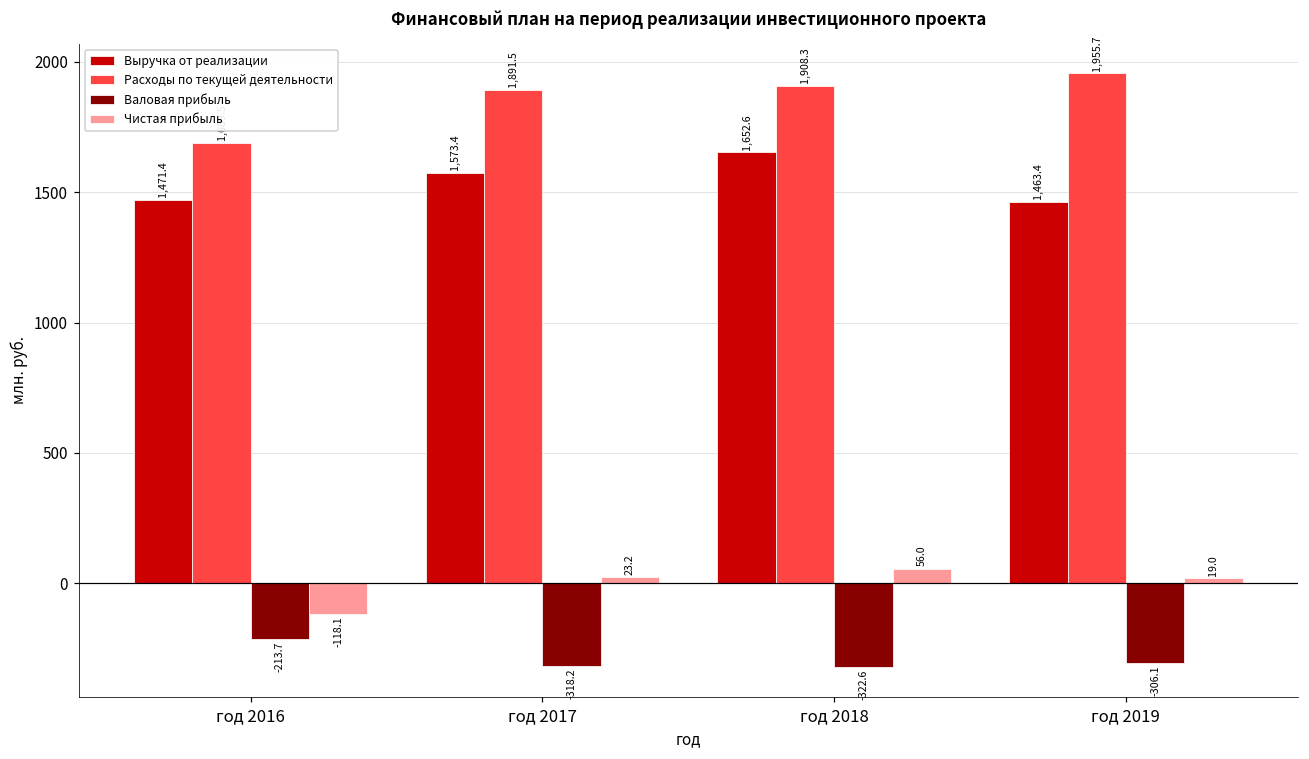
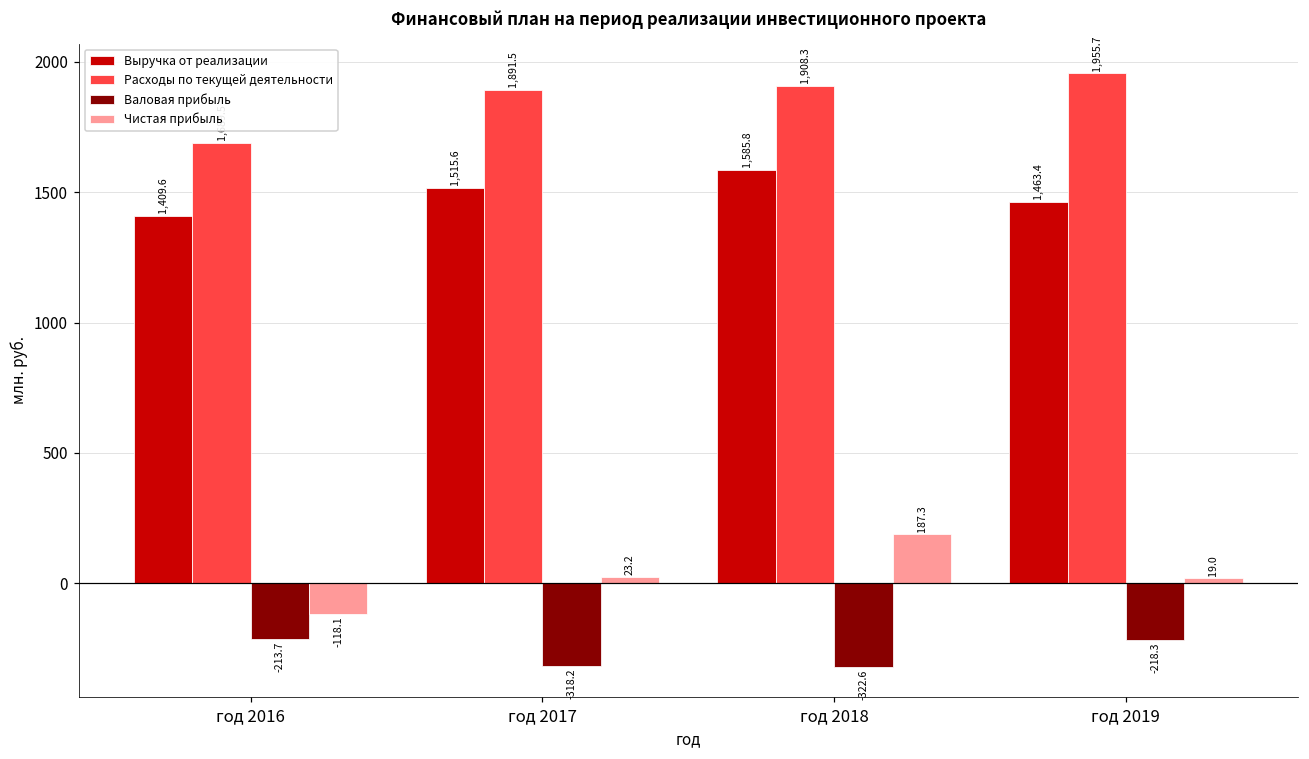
Выручка от реализации, год 2016: 1,471.4 -> 1,409.6
Выручка от реализации, год 2017: 1,573.4 -> 1,515.6
Выручка от реализации, год 2018: 1,652.6 -> 1,585.8
Чистая прибыль, год 2018: 56.0 -> 187.3
Валовая прибыль, год 2019: -306.1 -> -218.3
